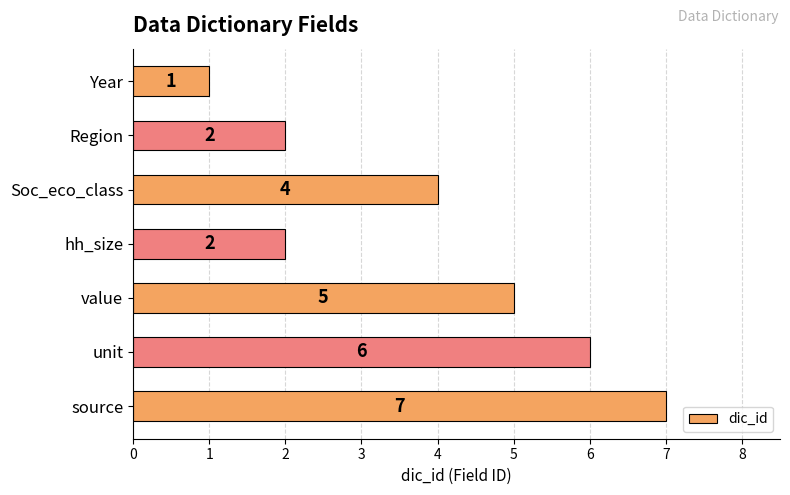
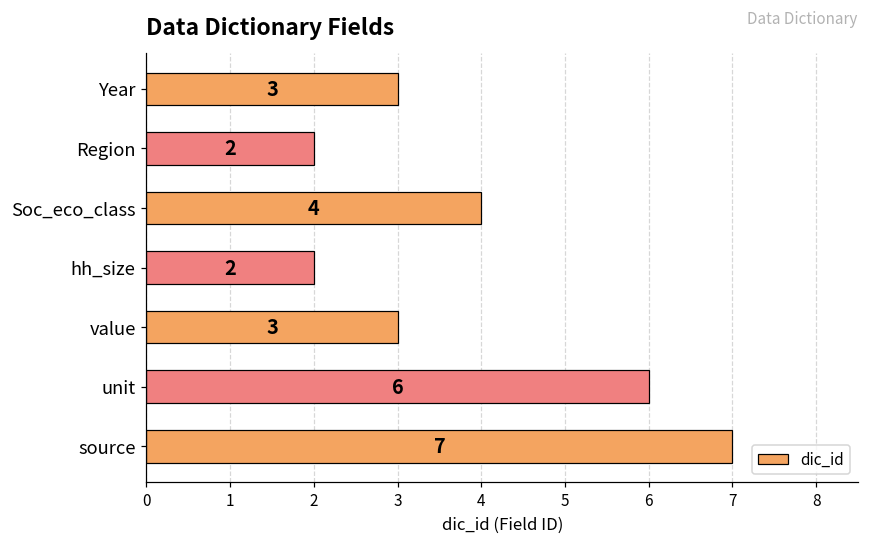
Year: 1 -> 3
value: 5 -> 3
